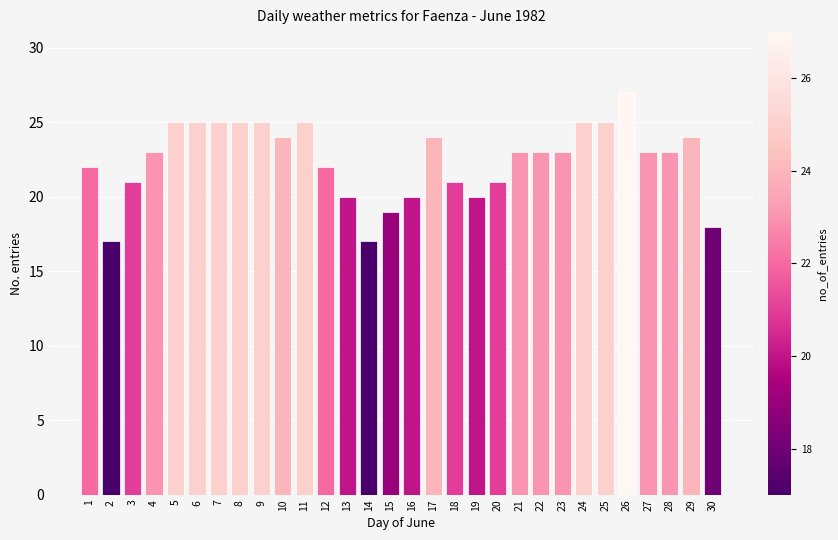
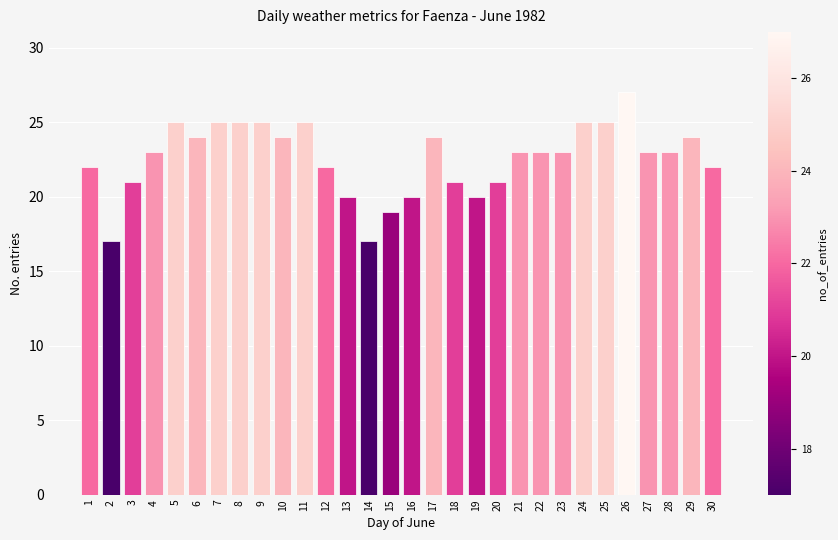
6: 25 -> 24
30: 18 -> 22
